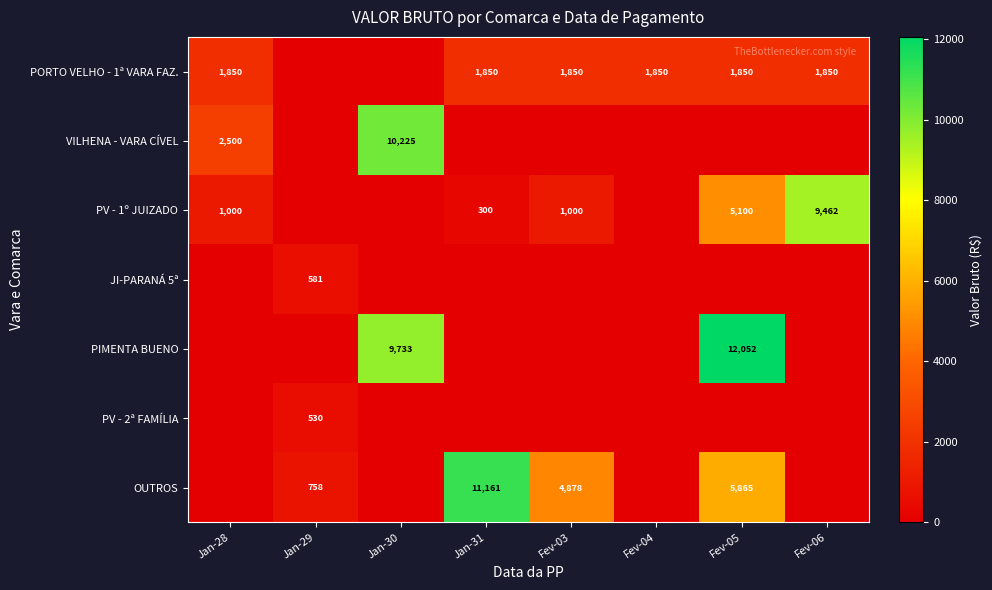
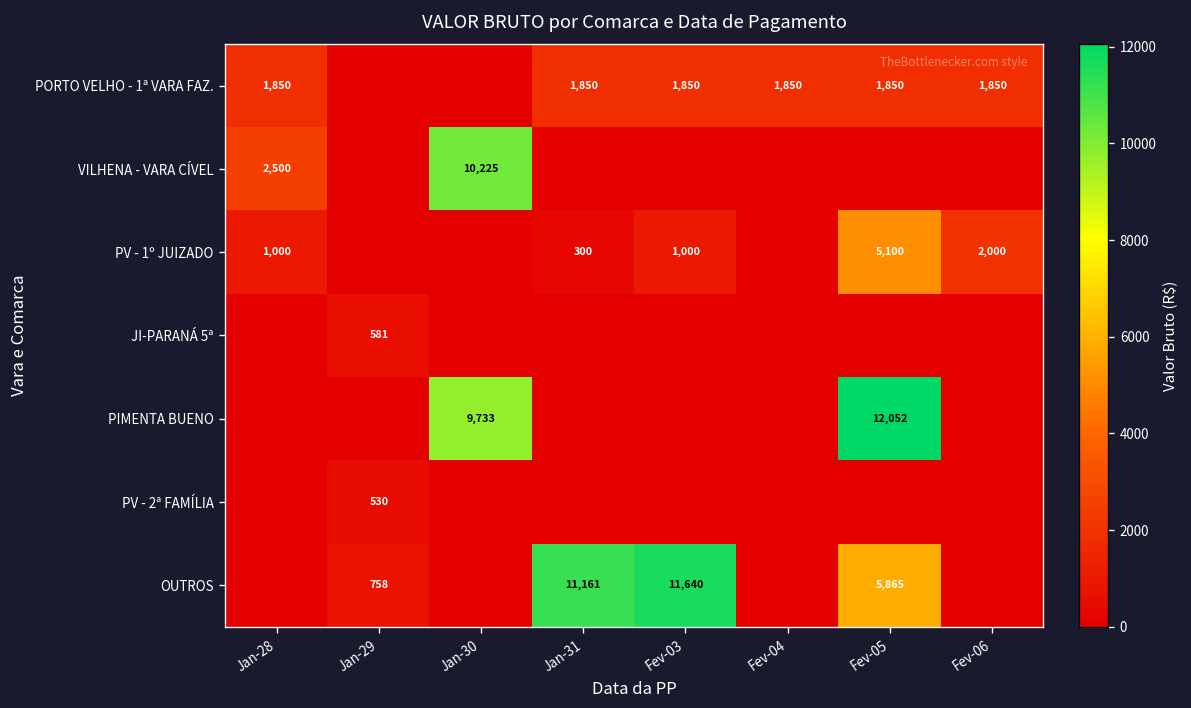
PV - 1º JUIZADO, Fev-06: 9,462 -> 2,000
OUTROS, Fev-03: 4,878 -> 11,640
